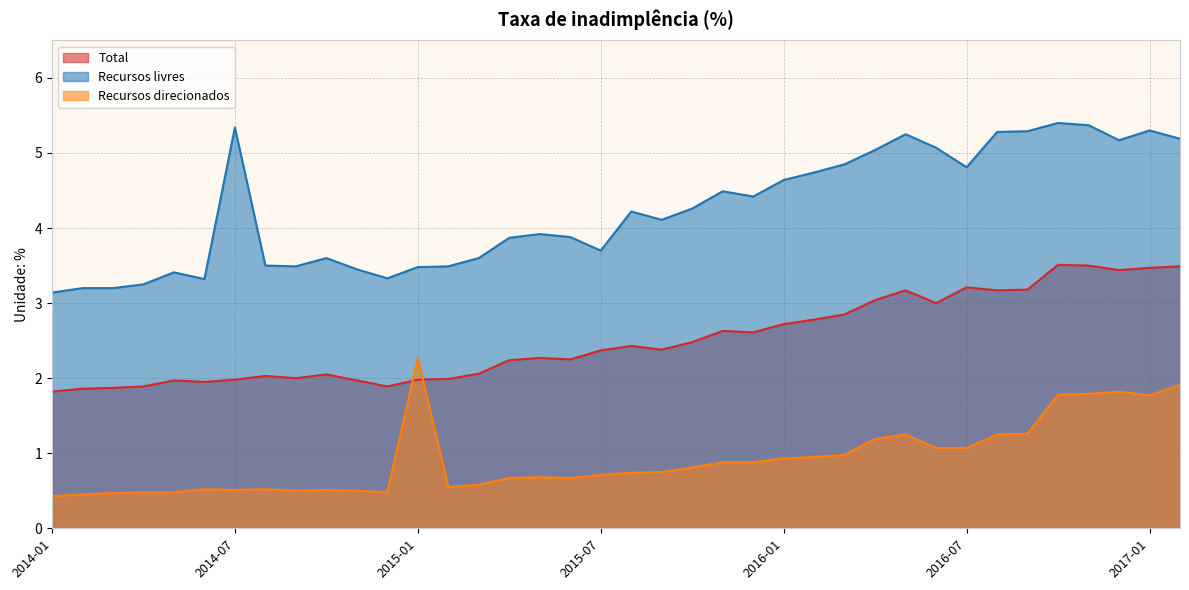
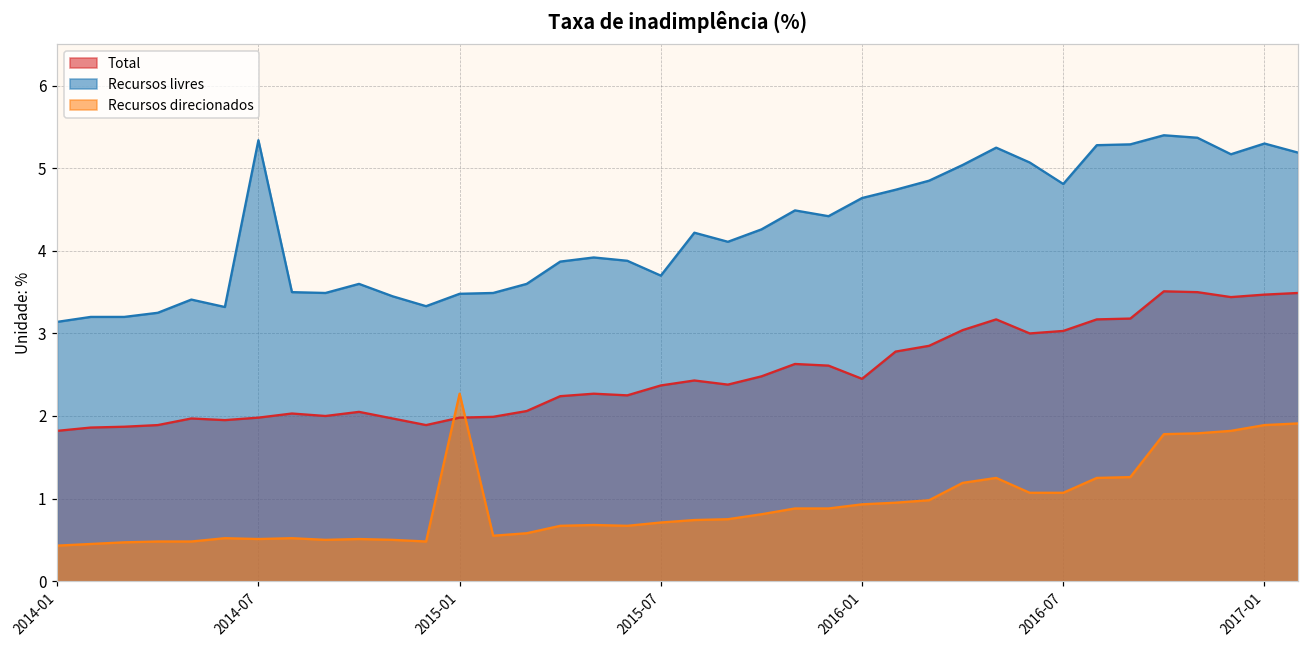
Total, 2016-01: 2.7 -> 2.5
Total, 2016-07: 3.2 -> 3.0
Recursos direcionados, 2017-01: 1.8 -> 1.9
